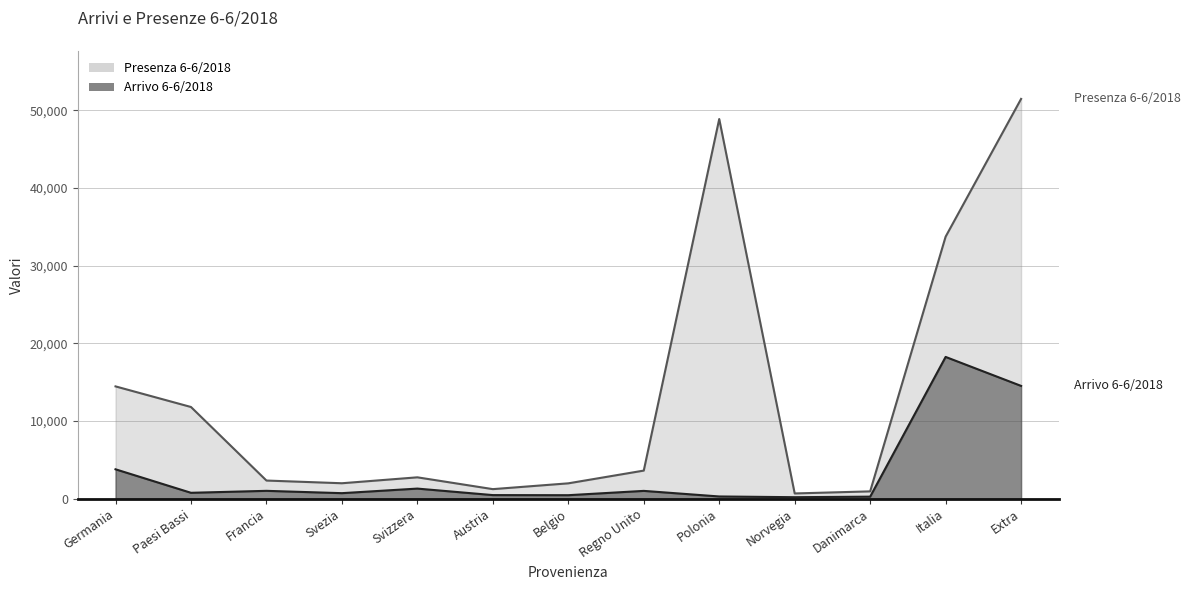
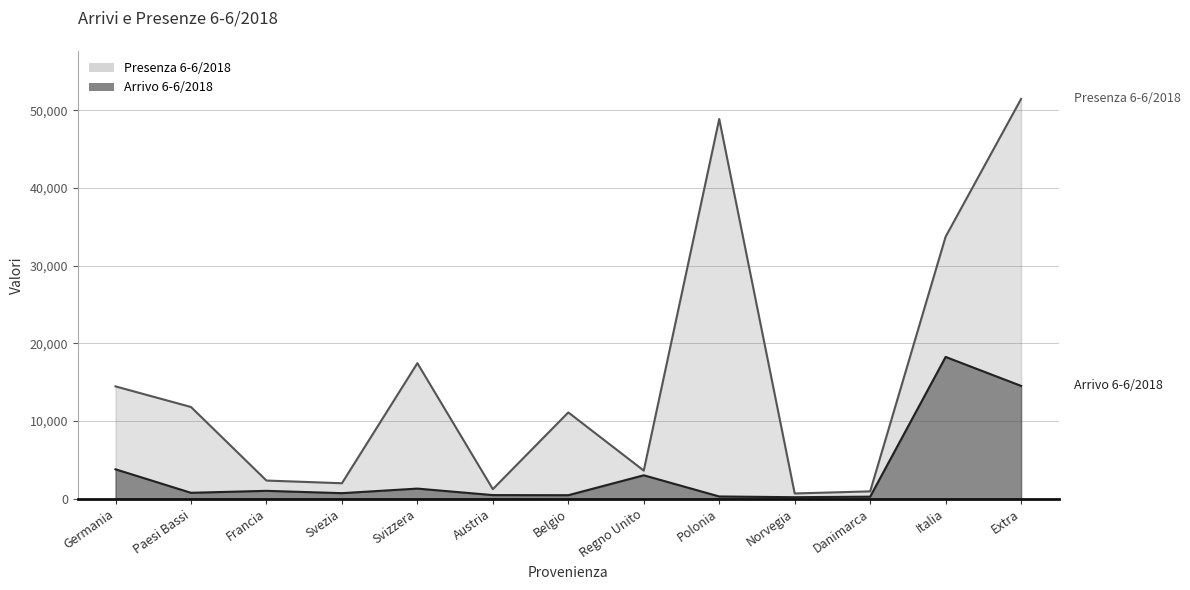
Presenza 6-6/2018, Svizzera: 3,000 -> 17,000
Presenza 6-6/2018, Belgio: 2,000 -> 11,000
Arrivo 6-6/2018, Regno Unito: 1,000 -> 3,000
